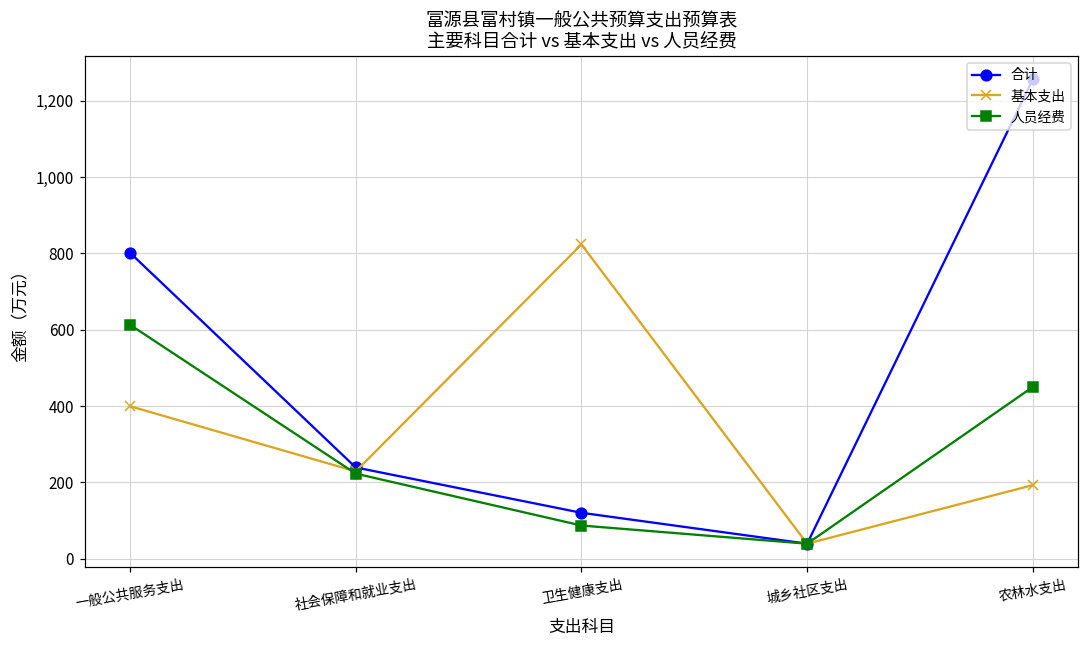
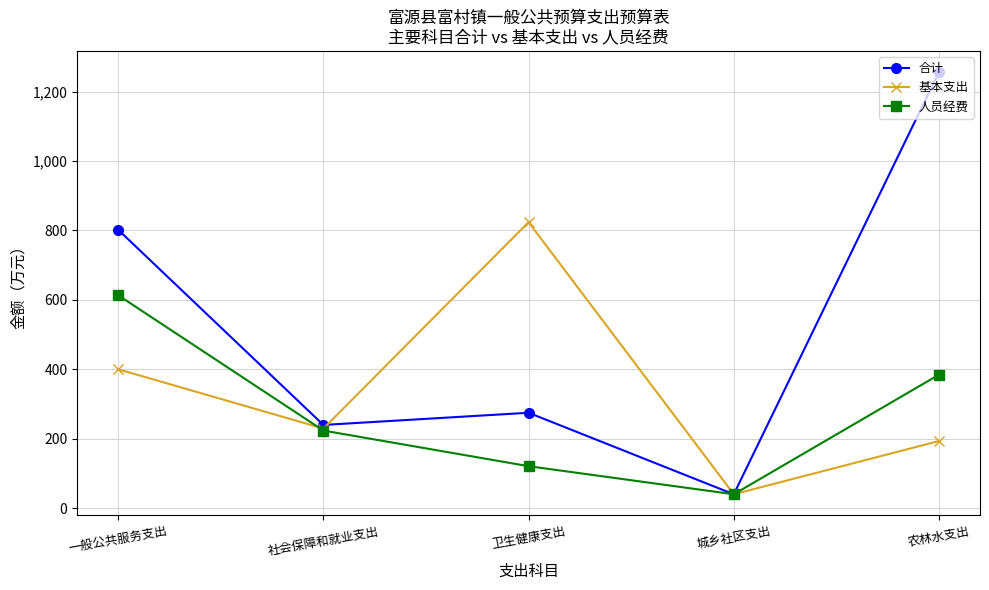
合计, 卫生健康支出: 120 -> 270
人员经费, 卫生健康支出: 90 -> 120
人员经费, 农林水支出: 450 -> 380
